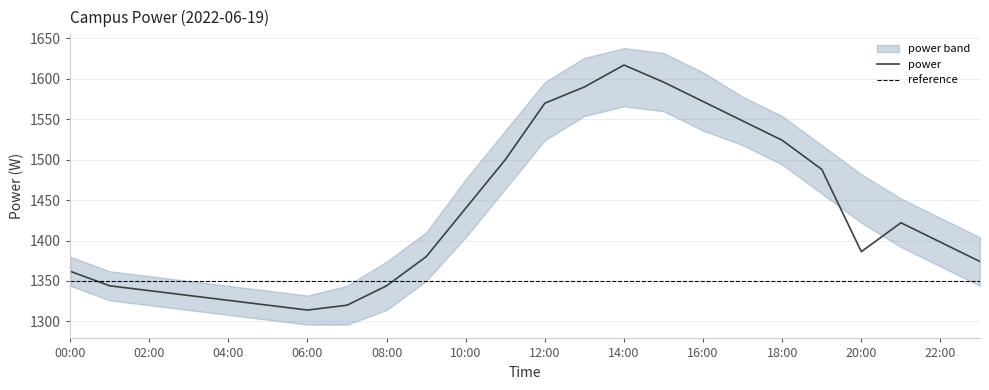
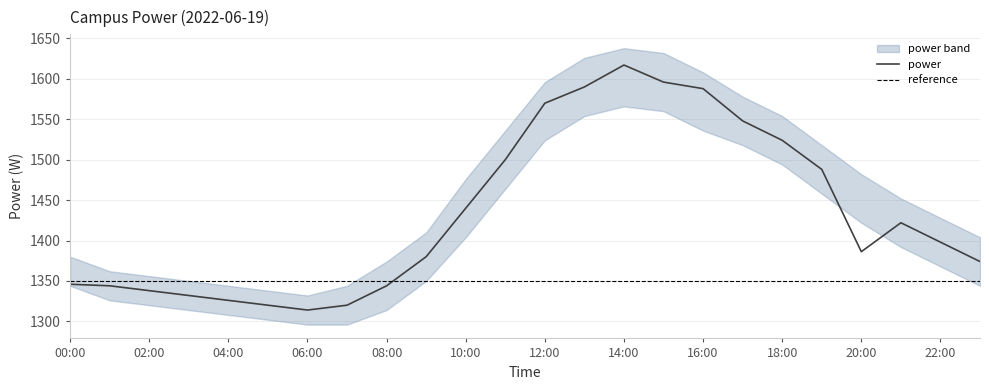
power, 00:00: 1360 -> 1350
power, 16:00: 1570 -> 1590
